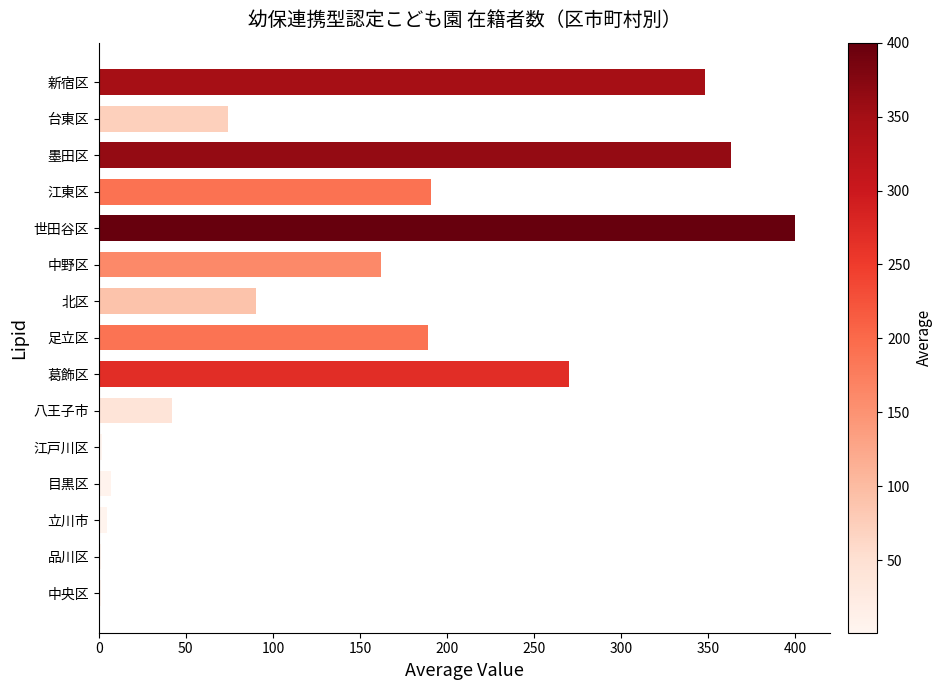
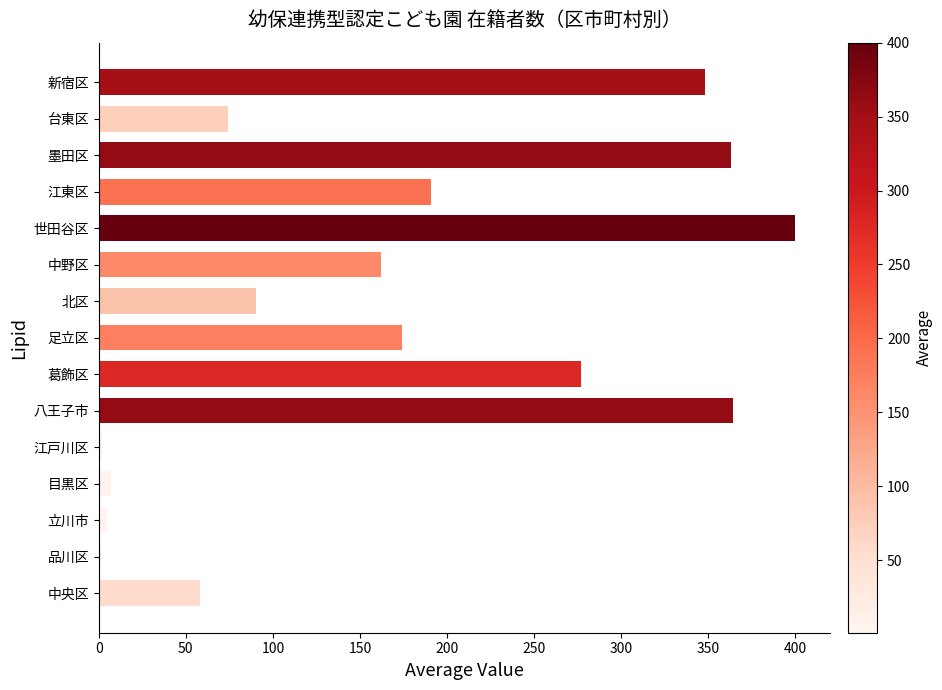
足立区: 189 -> 174
葛飾区: 270 -> 277
八王子市: 42 -> 364
中央区: 1 -> 58
